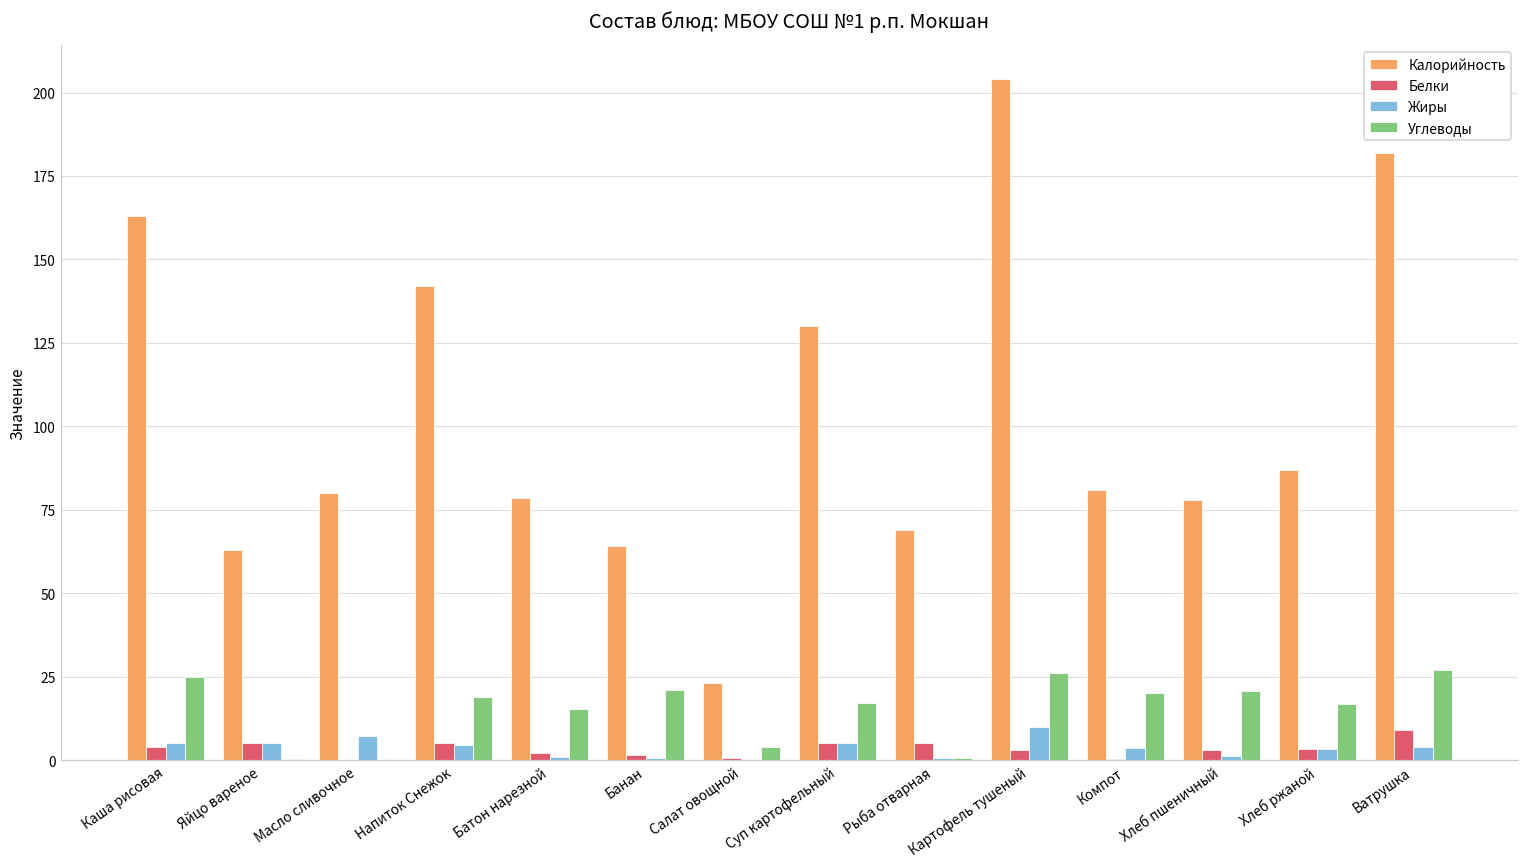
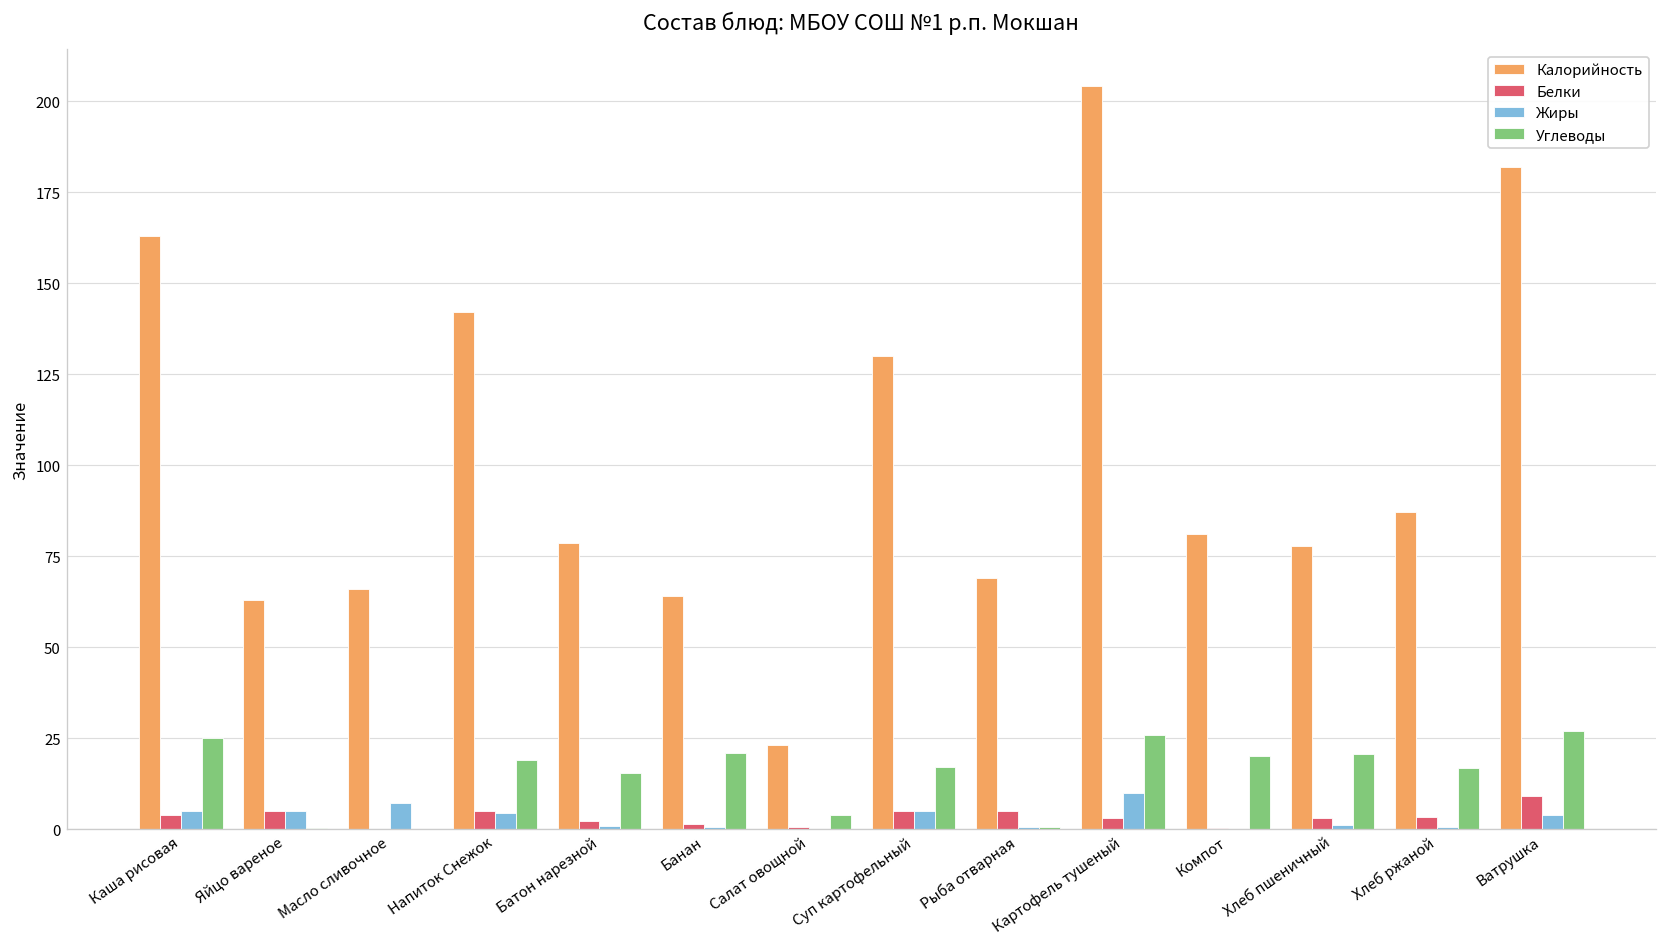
Калорийность, Масло сливочное: 80 -> 66
Жиры, Компот: 4 -> 0
Жиры, Хлеб ржаной: 3 -> 1
